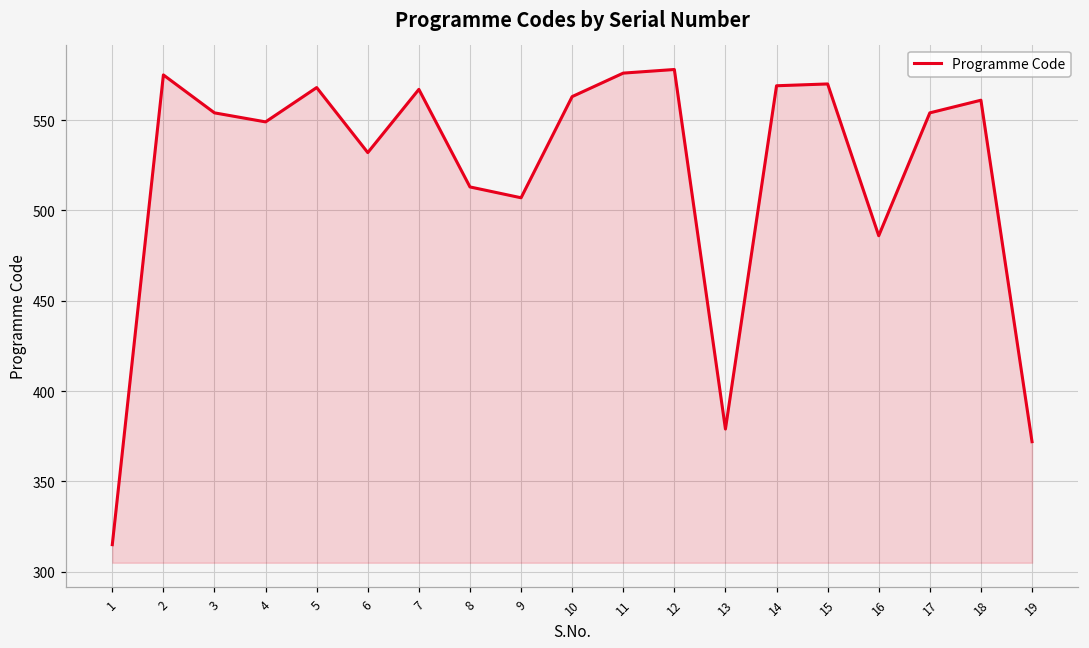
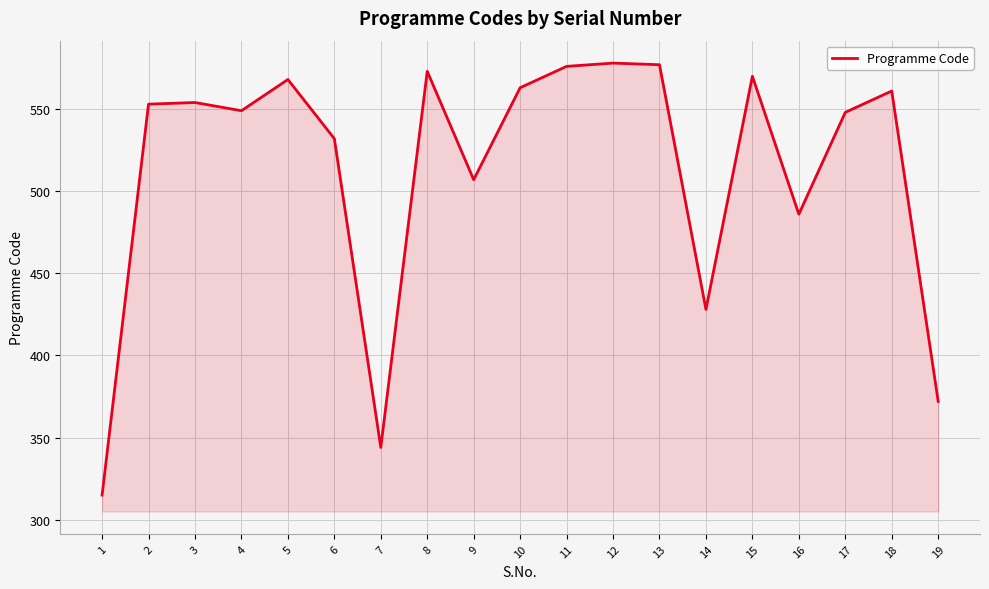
2: 575 -> 553
7: 567 -> 344
8: 513 -> 573
13: 379 -> 577
14: 569 -> 428
17: 554 -> 548
